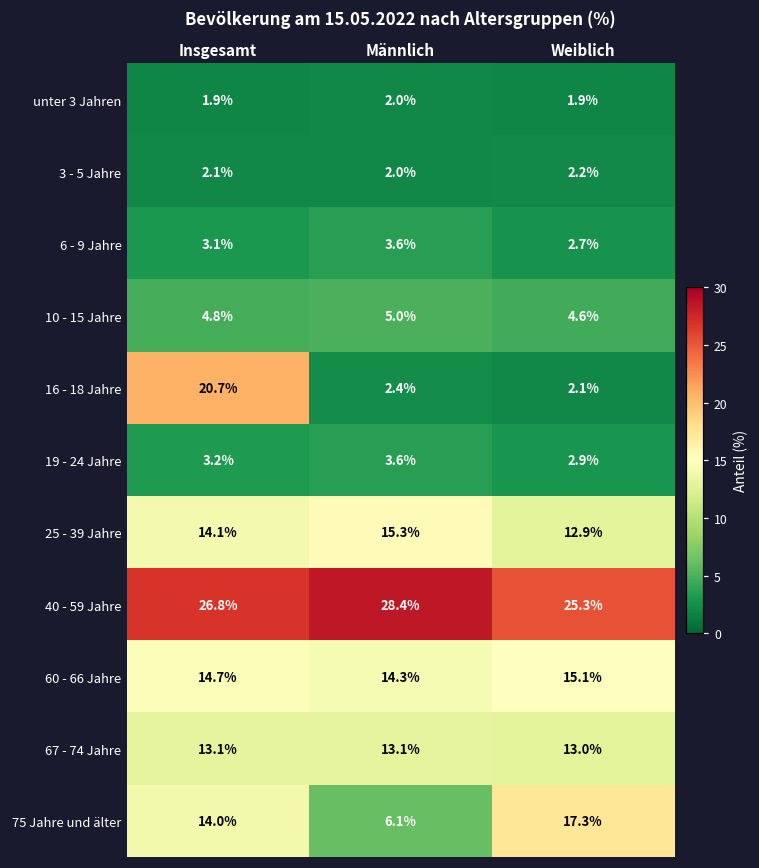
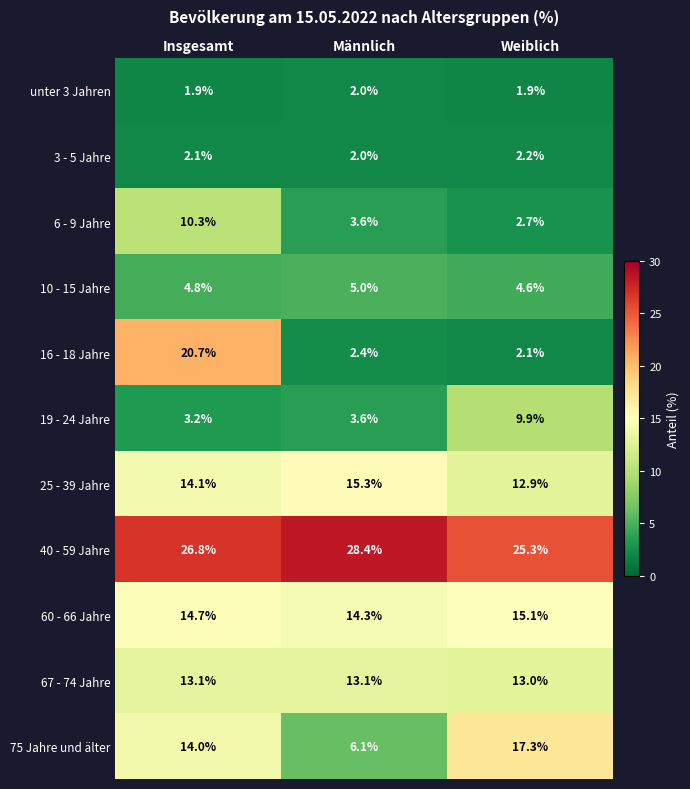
6 - 9 Jahre, Insgesamt: 3.1% -> 10.3%
19 - 24 Jahre, Weiblich: 2.9% -> 9.9%
